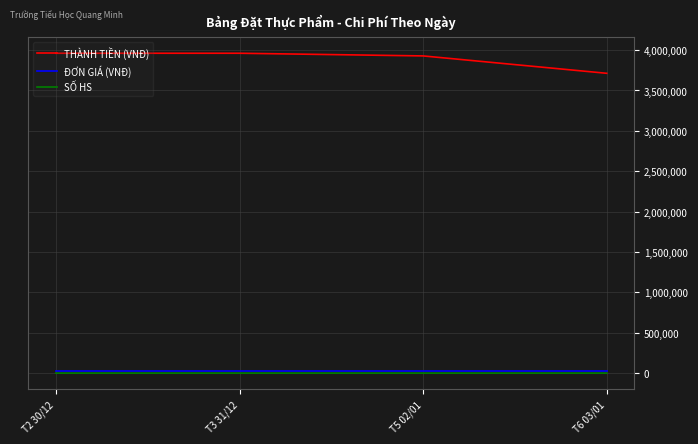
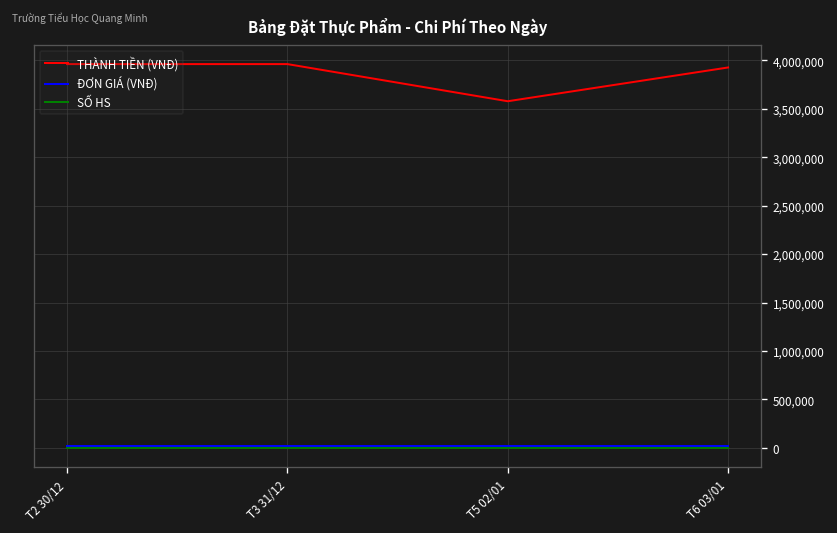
THÀNH TIỀN (VNĐ), T5 02/01: 3,900,000 -> 3,600,000
THÀNH TIỀN (VNĐ), T6 03/01: 3,700,000 -> 3,900,000
